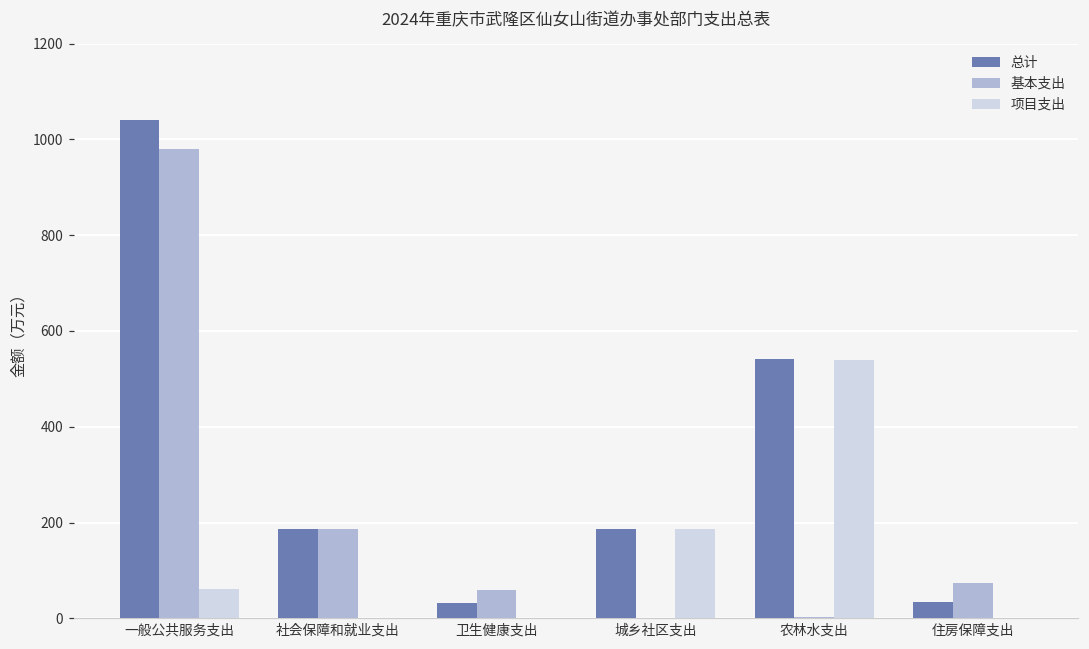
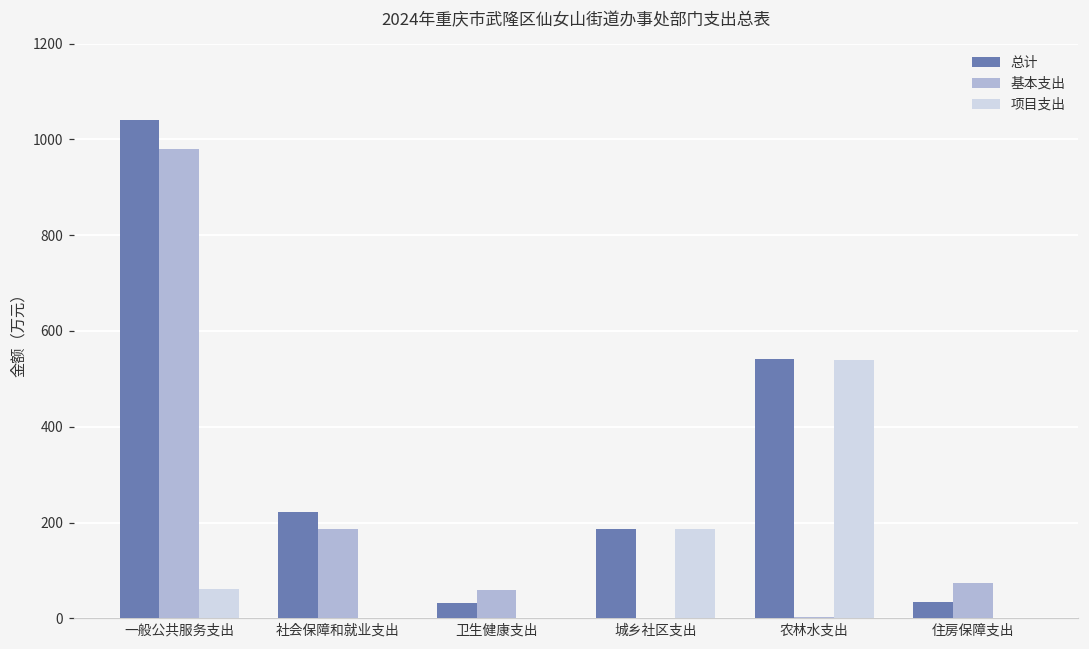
总计, 社会保障和就业支出: 190 -> 220
